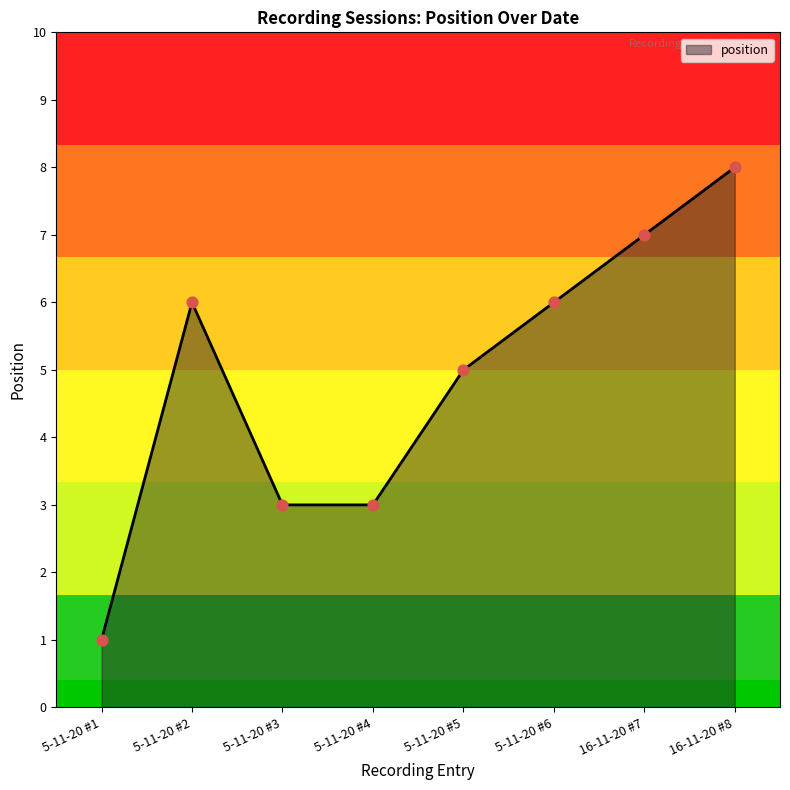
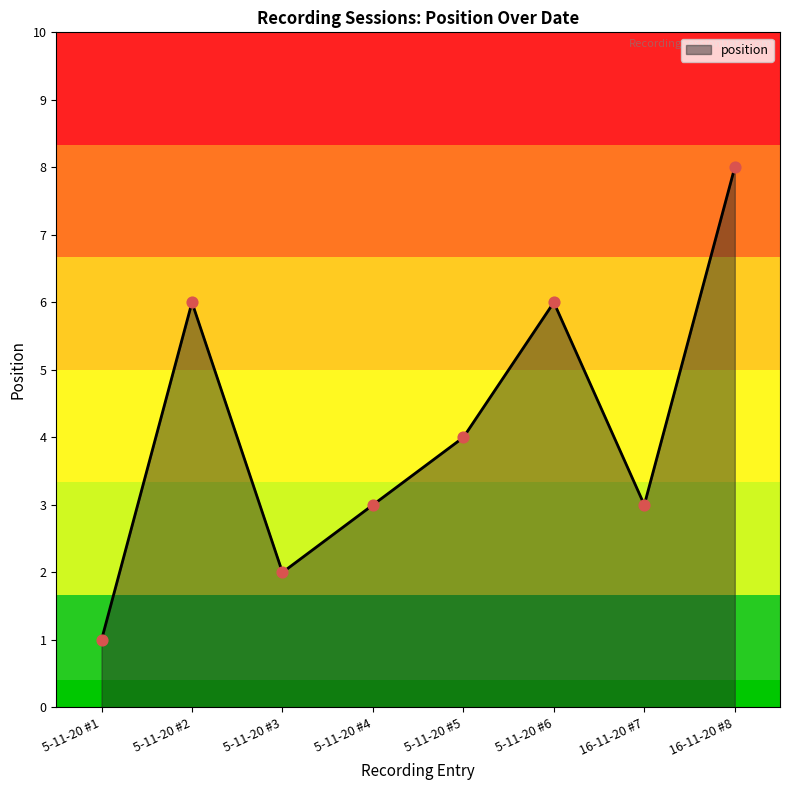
5-11-20 #3: 3 -> 2
5-11-20 #5: 5 -> 4
16-11-20 #7: 7 -> 3
